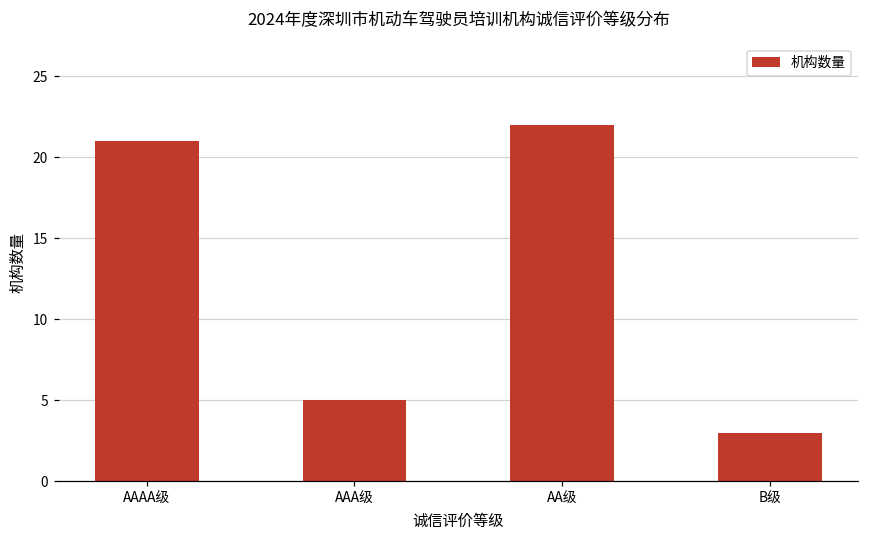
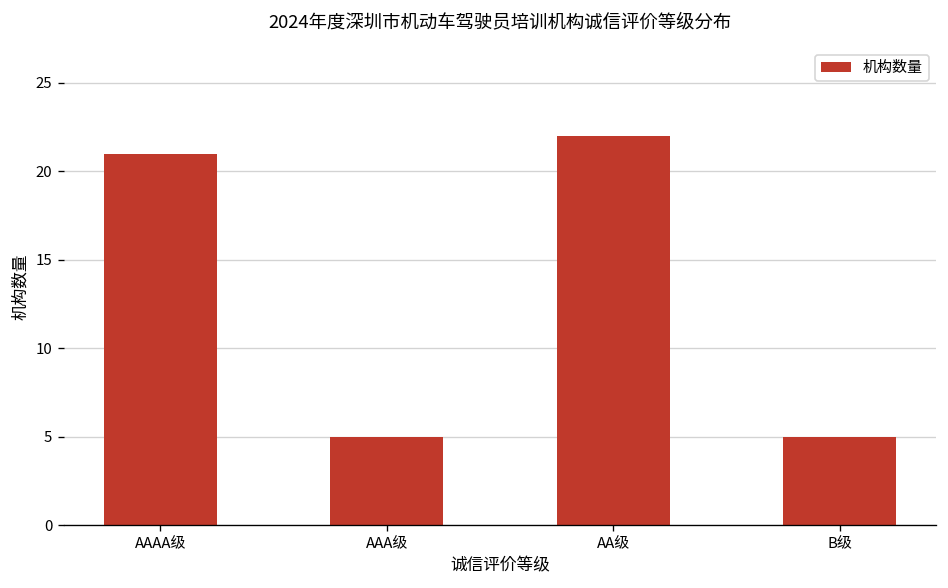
B级: 3 -> 5
